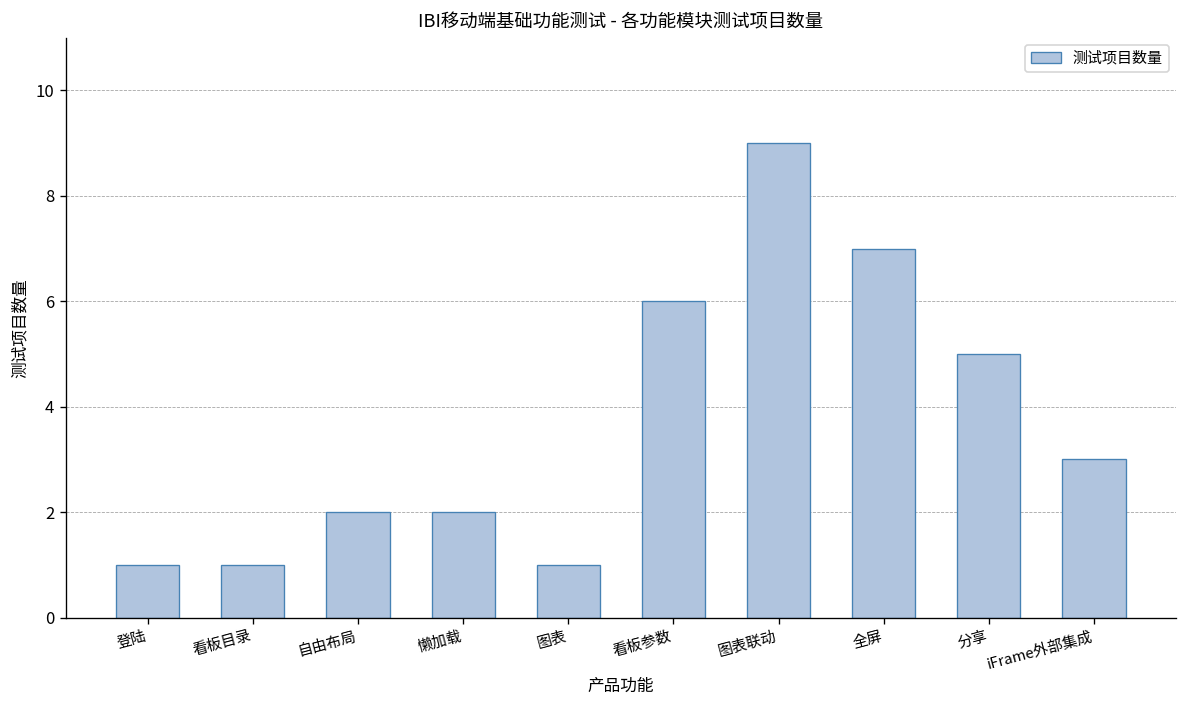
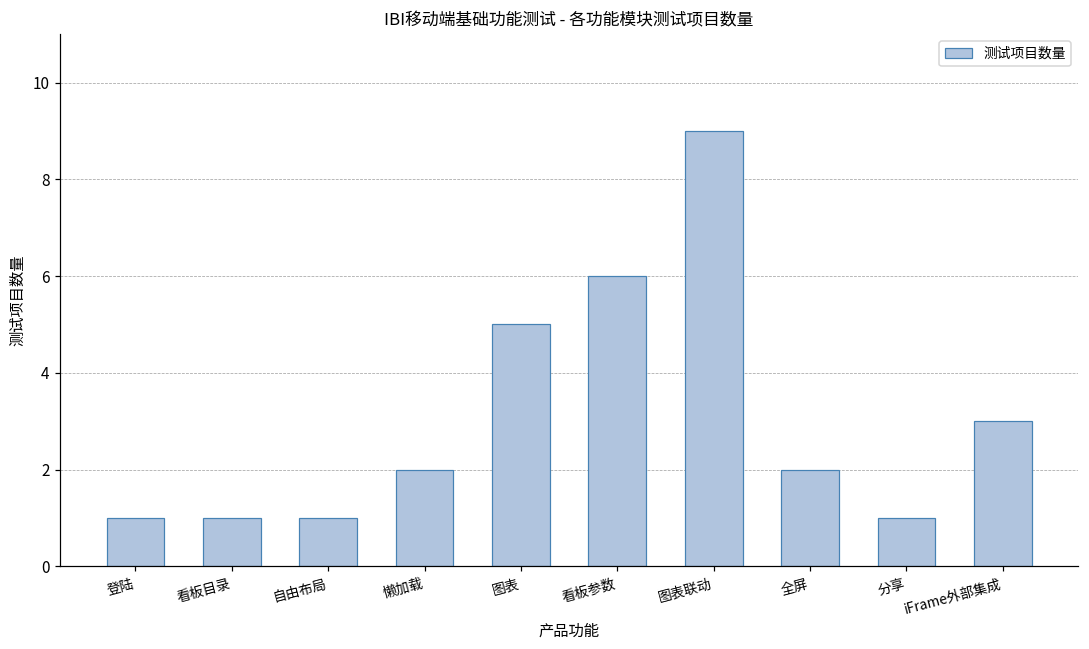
自由布局: 2 -> 1
图表: 1 -> 5
全屏: 7 -> 2
分享: 5 -> 1
